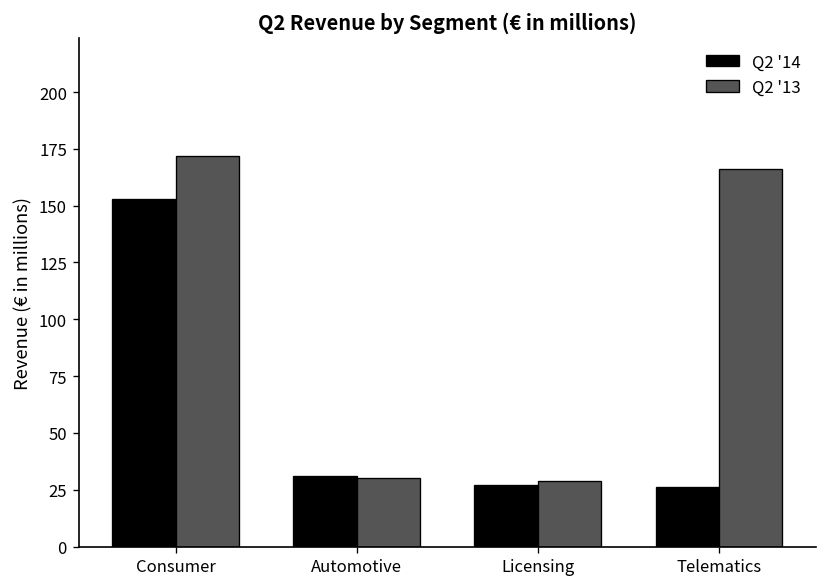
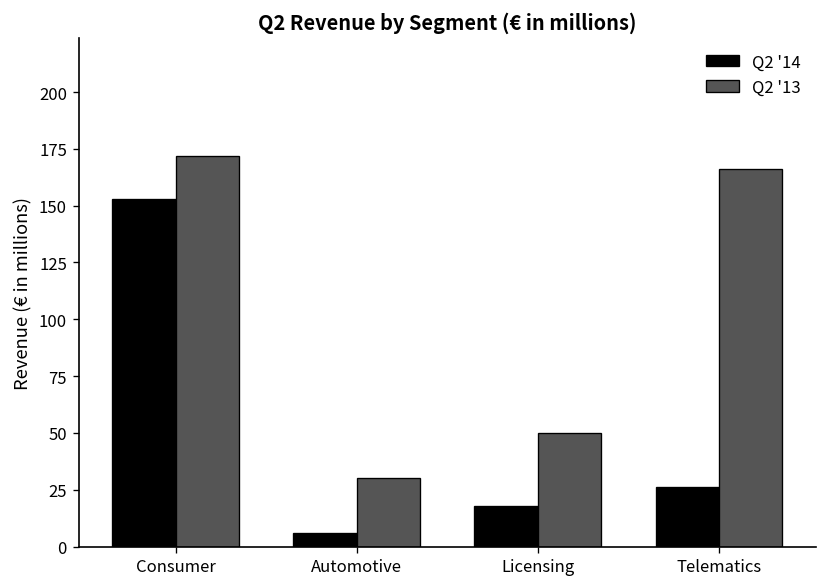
Q2 '14, Automotive: 31 -> 6
Q2 '14, Licensing: 27 -> 18
Q2 '13, Licensing: 29 -> 50
